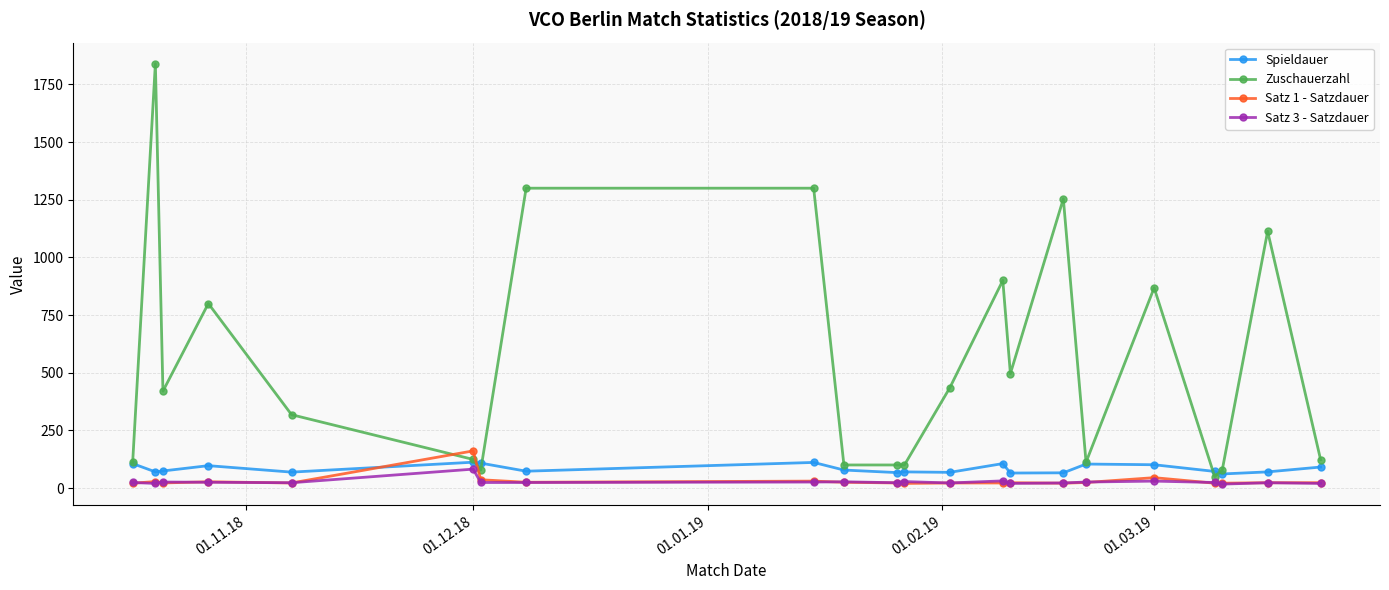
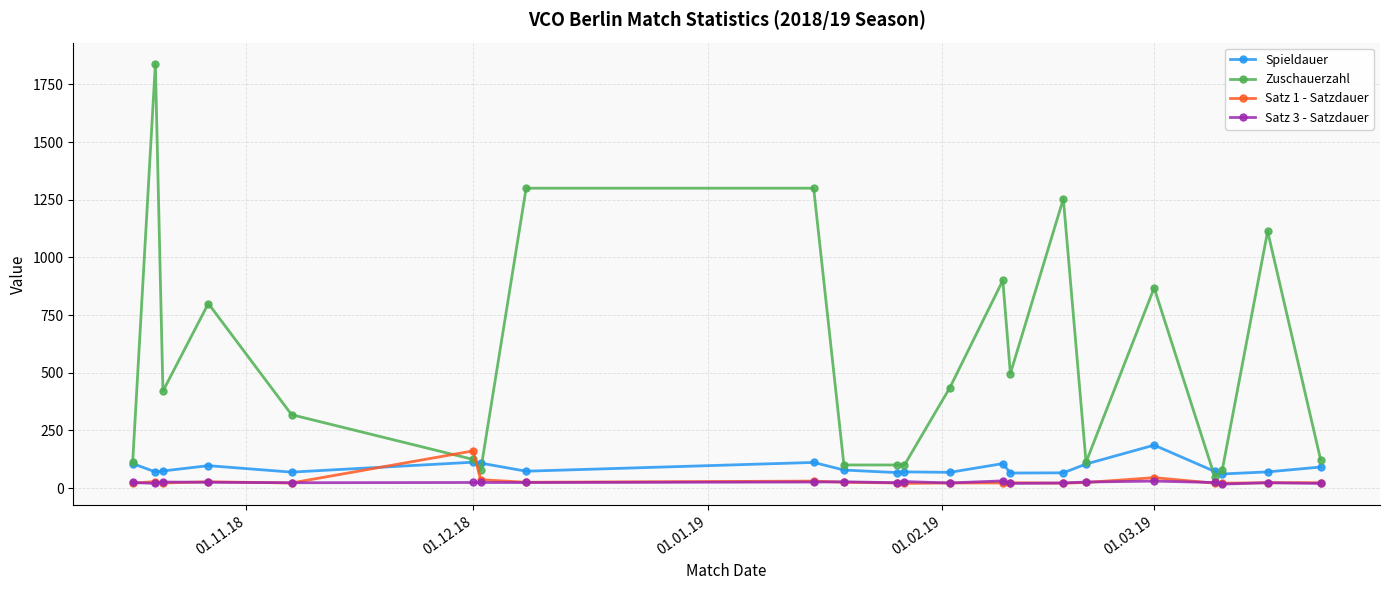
Satz 3 - Satzdauer, 01.12.18: 80 -> 20
Spieldauer, 01.03.19: 100 -> 190
